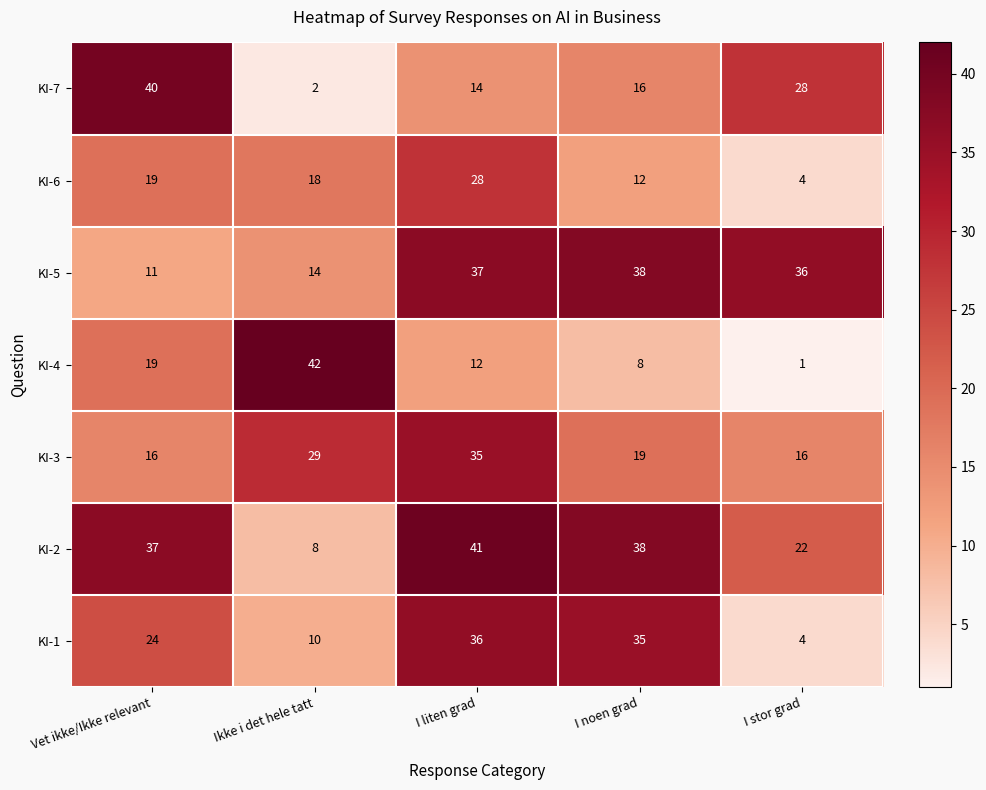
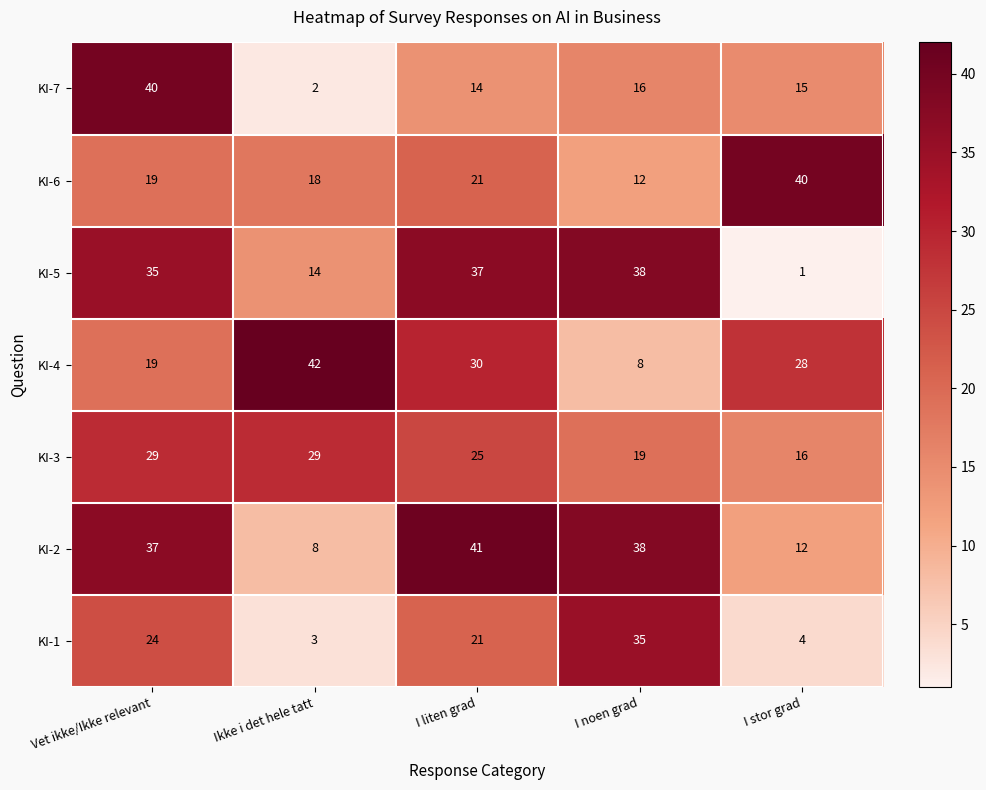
KI-7, I stor grad: 28 -> 15
KI-6, I liten grad: 28 -> 21
KI-6, I stor grad: 4 -> 40
KI-5, Vet ikke/Ikke relevant: 11 -> 35
KI-5, I stor grad: 36 -> 1
KI-4, I liten grad: 12 -> 30
KI-4, I stor grad: 1 -> 28
KI-3, Vet ikke/Ikke relevant: 16 -> 29
KI-3, I liten grad: 35 -> 25
KI-2, I stor grad: 22 -> 12
KI-1, Ikke i det hele tatt: 10 -> 3
KI-1, I liten grad: 36 -> 21
